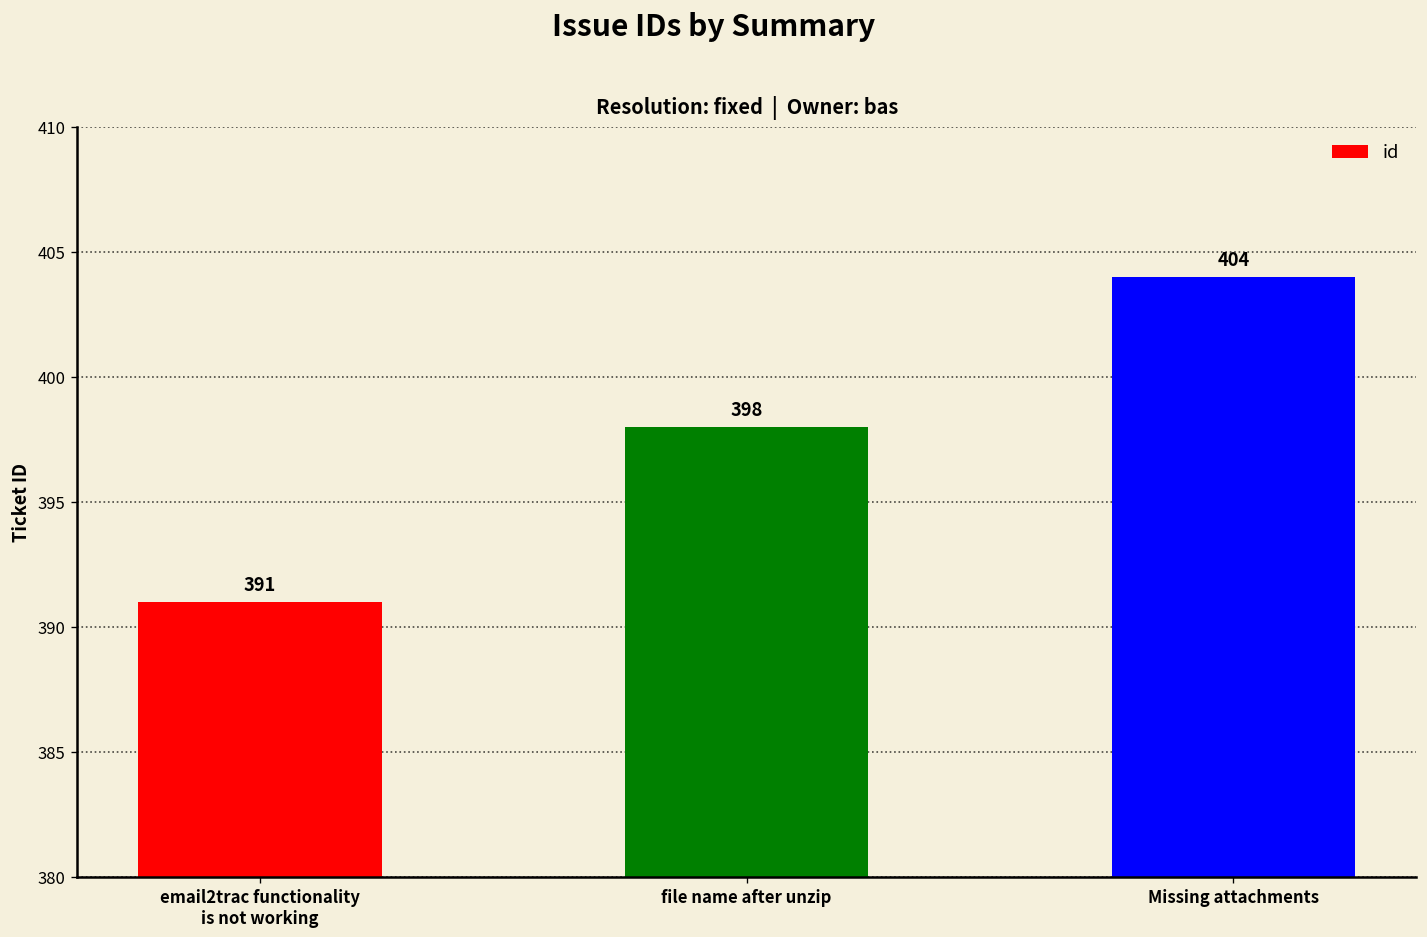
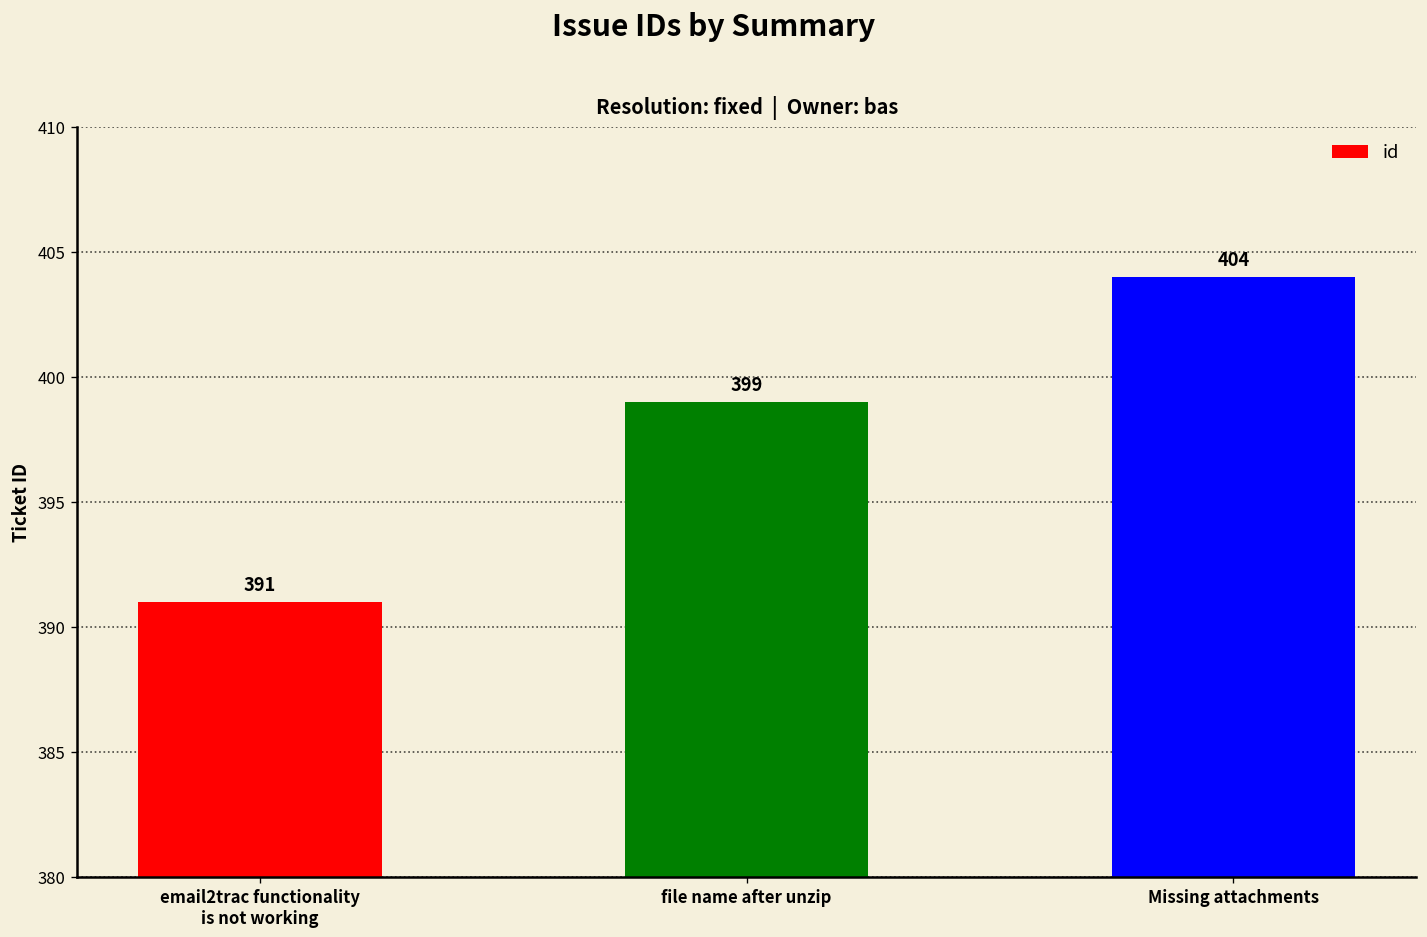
file name after unzip: 398 -> 399
